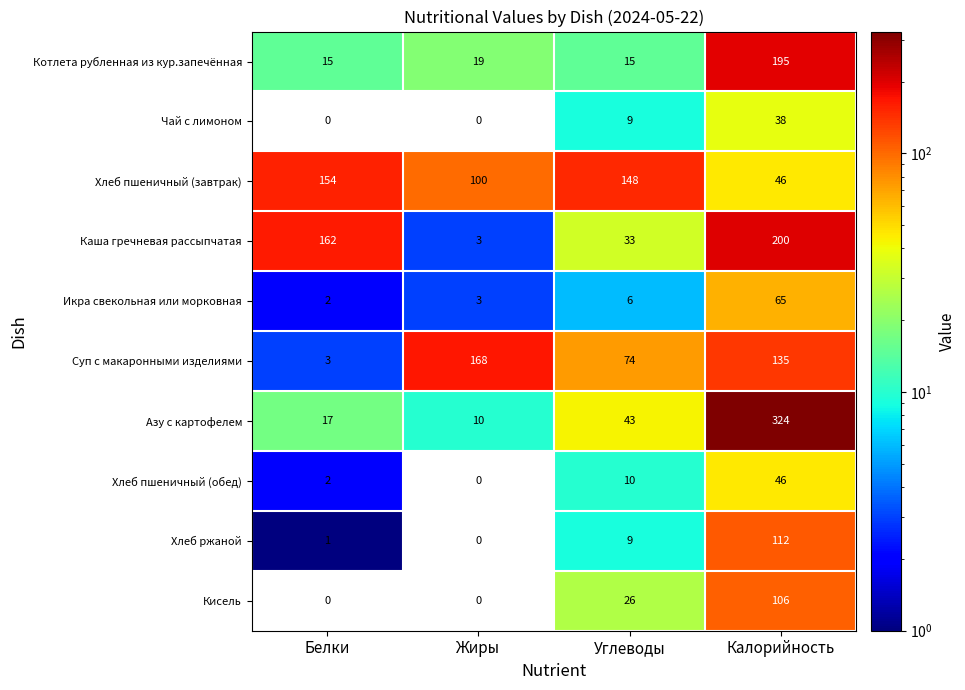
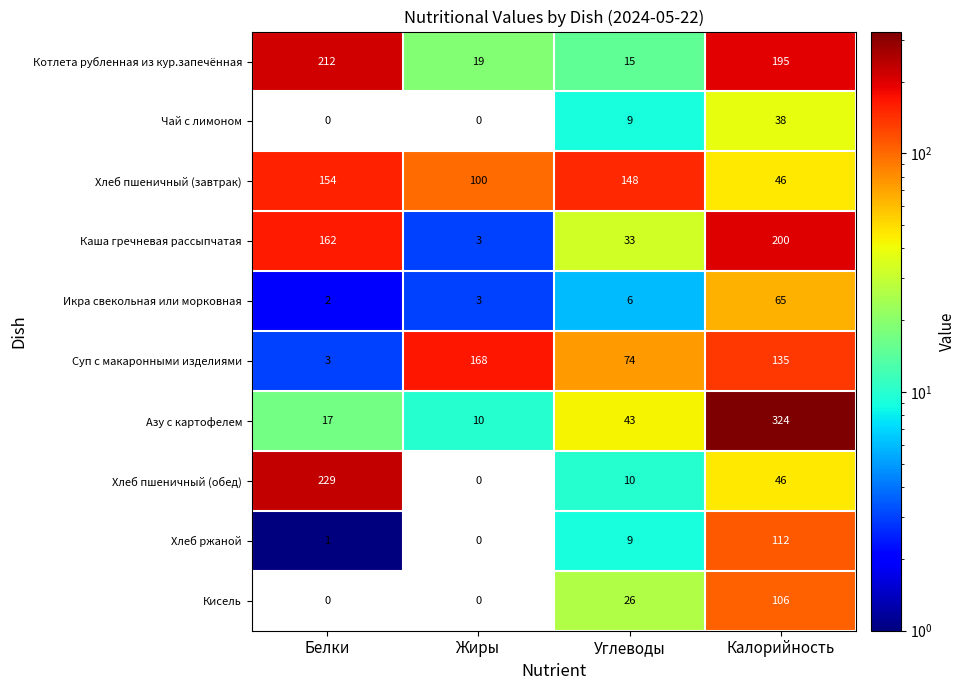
Котлета рубленная из кур.запечённая, Белки: 15 -> 212
Хлеб пшеничный (обед), Белки: 2 -> 229
